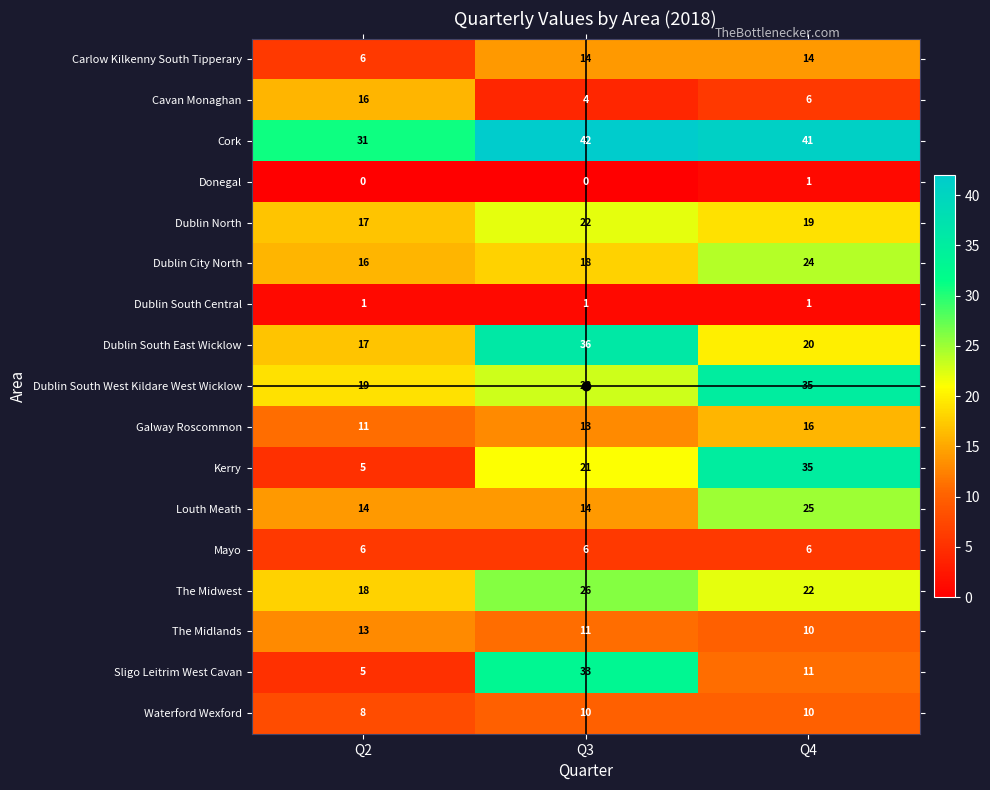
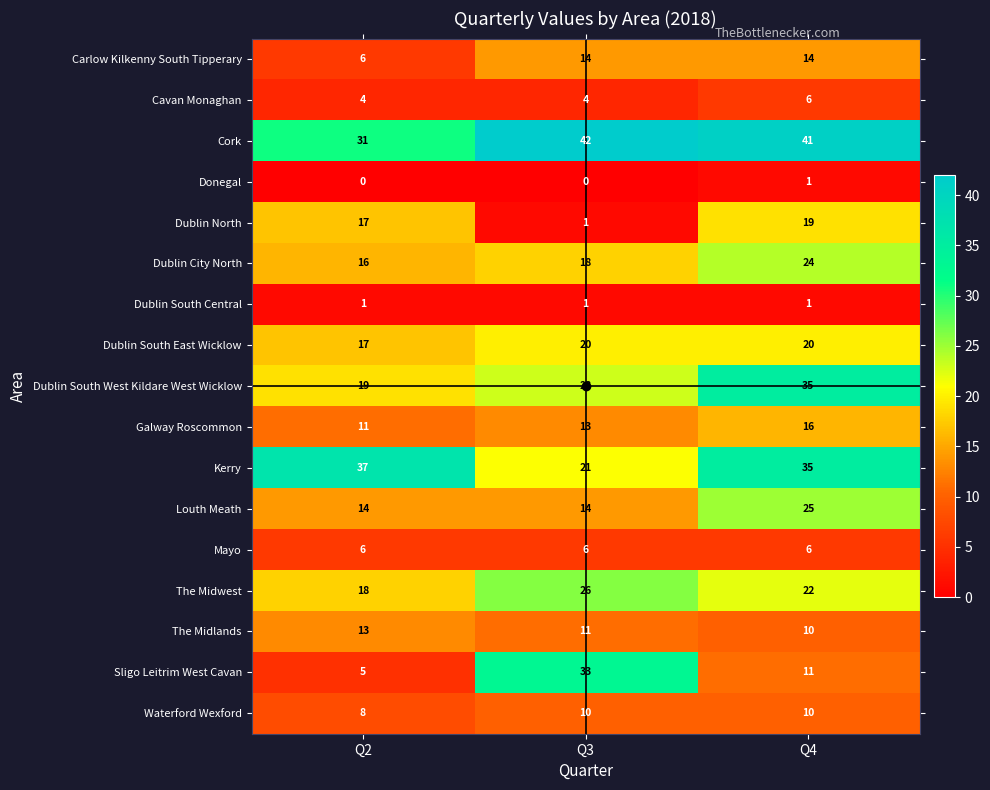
Cavan Monaghan, Q2: 16 -> 4
Dublin North, Q3: 22 -> 1
Dublin South East Wicklow, Q3: 36 -> 20
Kerry, Q2: 5 -> 37
